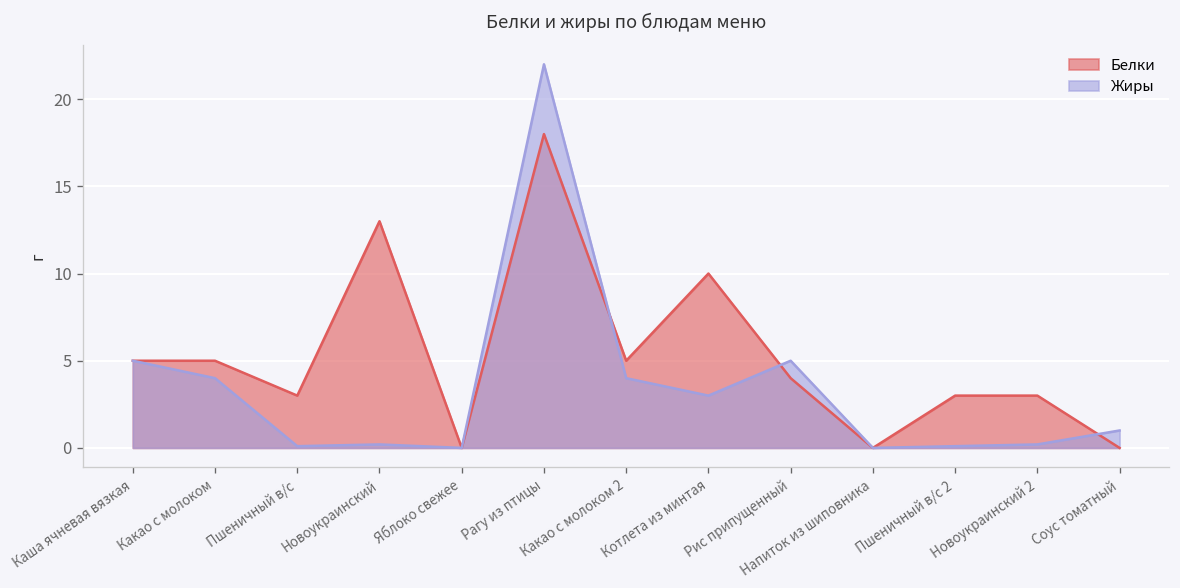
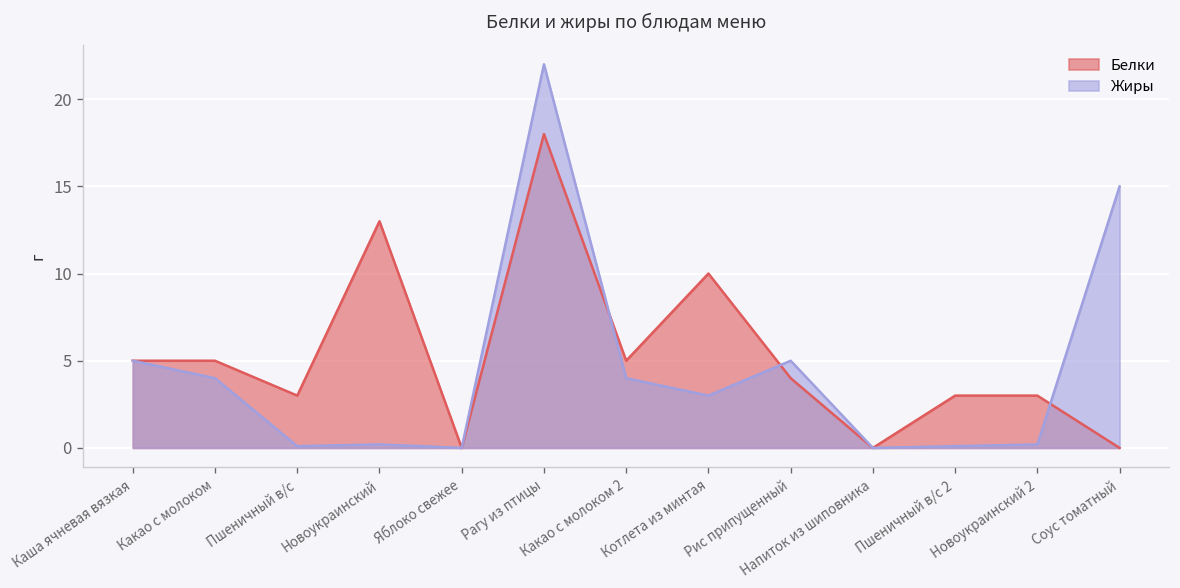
Жиры, Соус томатный: 1 -> 15
